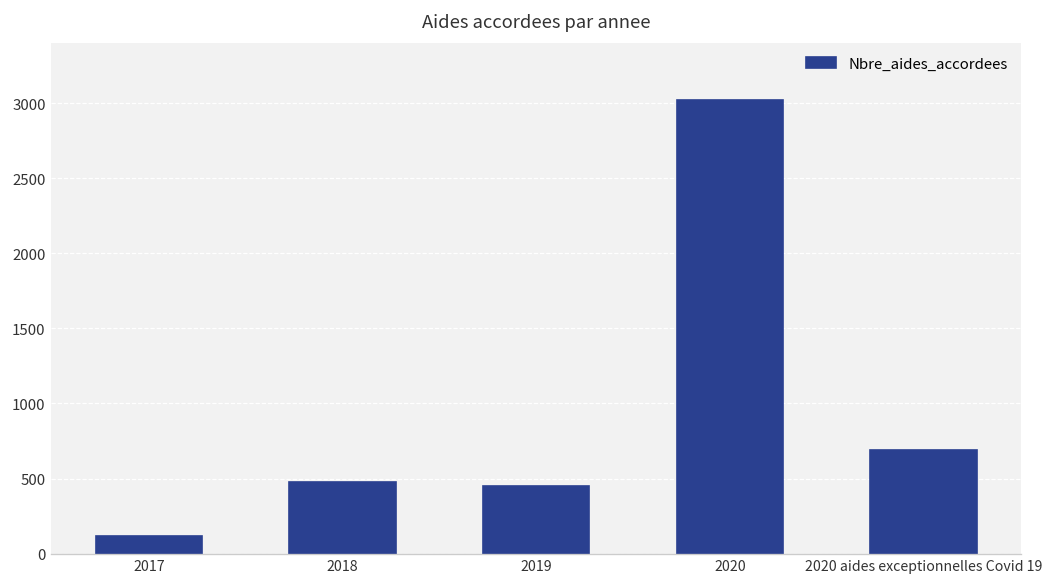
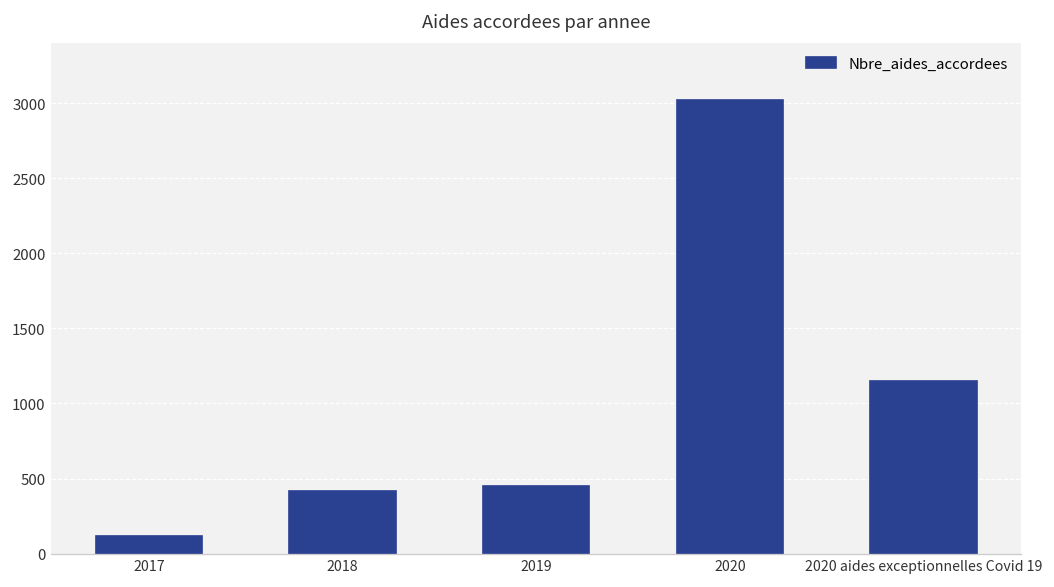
2018: 480 -> 420
2020 aides exceptionnelles Covid 19: 690 -> 1150
